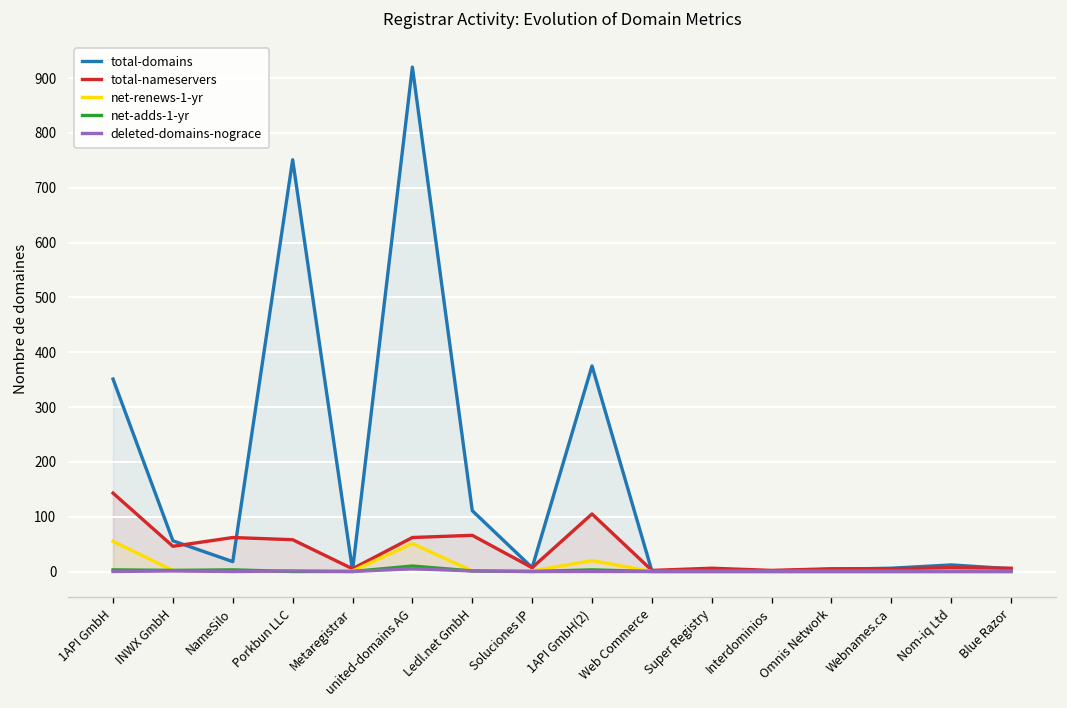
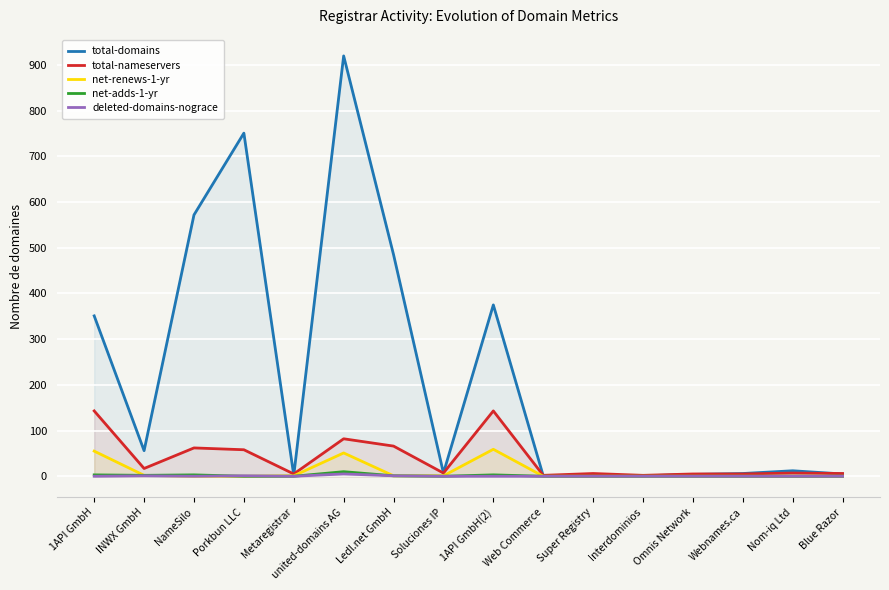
total-nameservers, INWX GmbH: 50 -> 20
total-domains, NameSilo: 20 -> 570
total-nameservers, united-domains AG: 60 -> 80
total-domains, Ledl.net GmbH: 110 -> 490
total-nameservers, 1API GmbH(2): 110 -> 140
net-renews-1-yr, 1API GmbH(2): 20 -> 60
